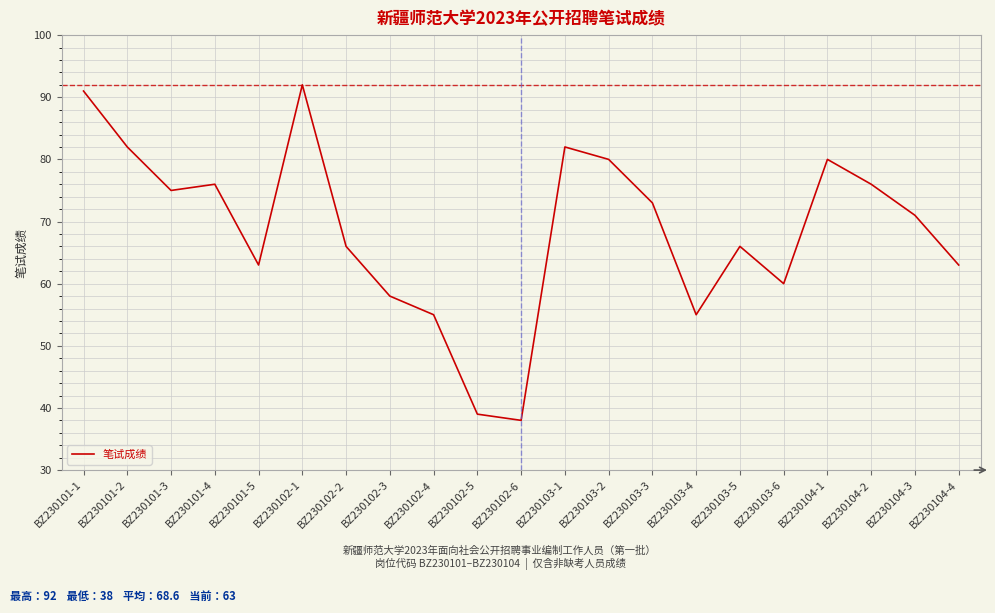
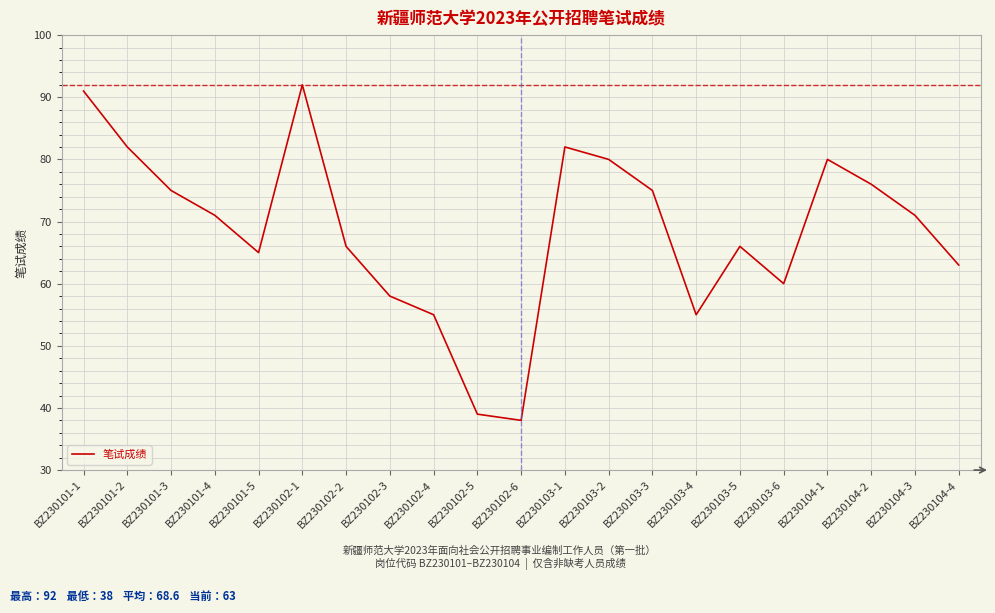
BZ230101-4: 76 -> 71
BZ230101-5: 63 -> 65
BZ230103-3: 73 -> 75
